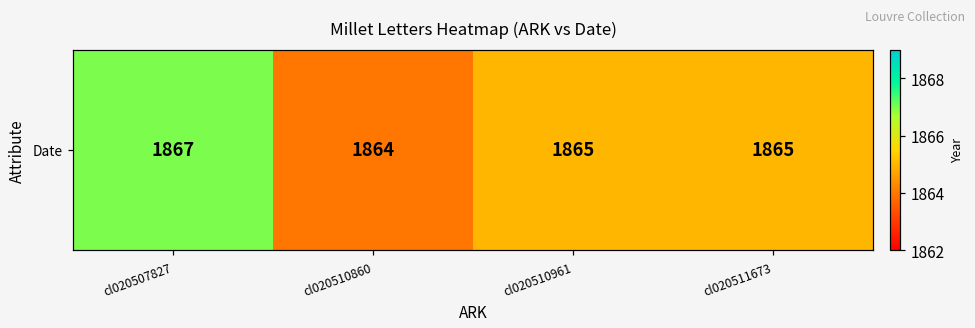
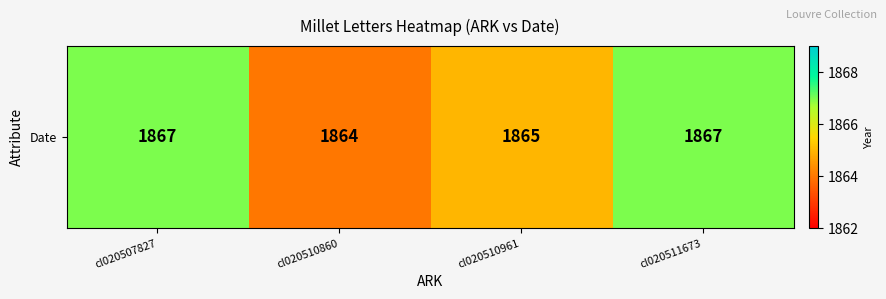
Date, cl020511673: 1865 -> 1867
